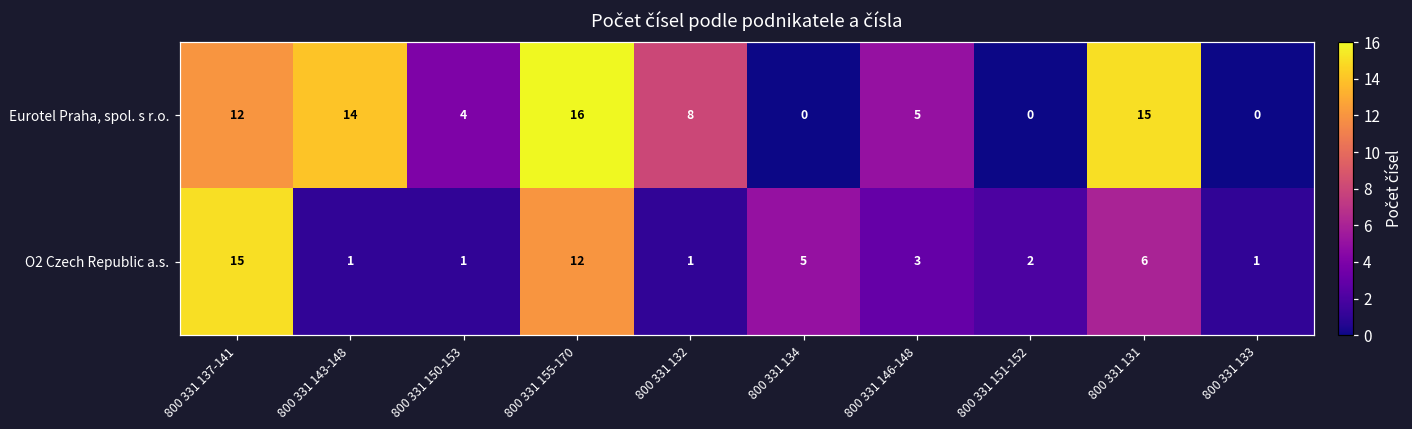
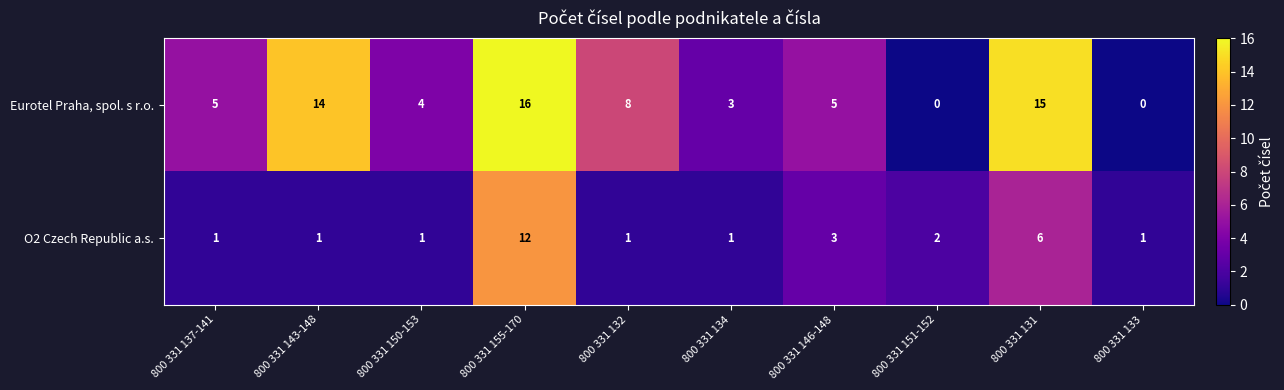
Eurotel Praha, spol. s r.o., 800 331 137-141: 12 -> 5
Eurotel Praha, spol. s r.o., 800 331 134: 0 -> 3
O2 Czech Republic a.s., 800 331 137-141: 15 -> 1
O2 Czech Republic a.s., 800 331 134: 5 -> 1
